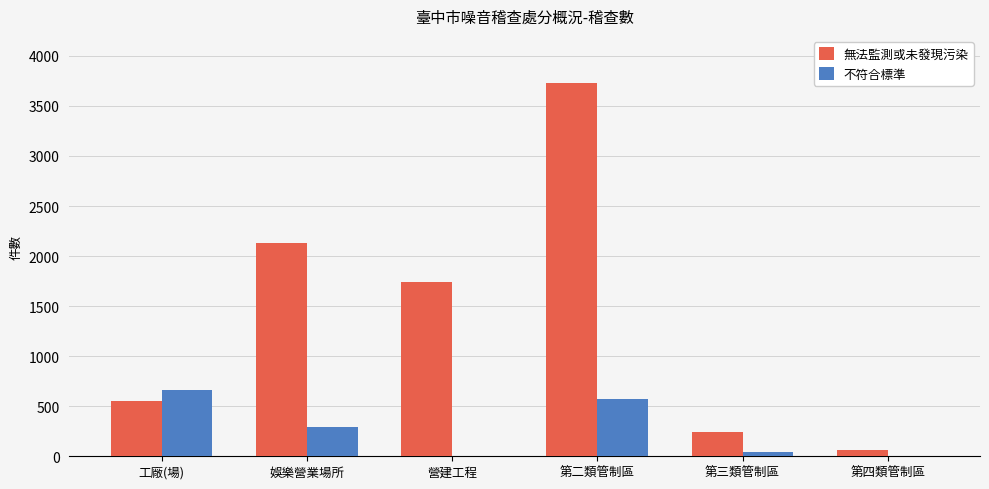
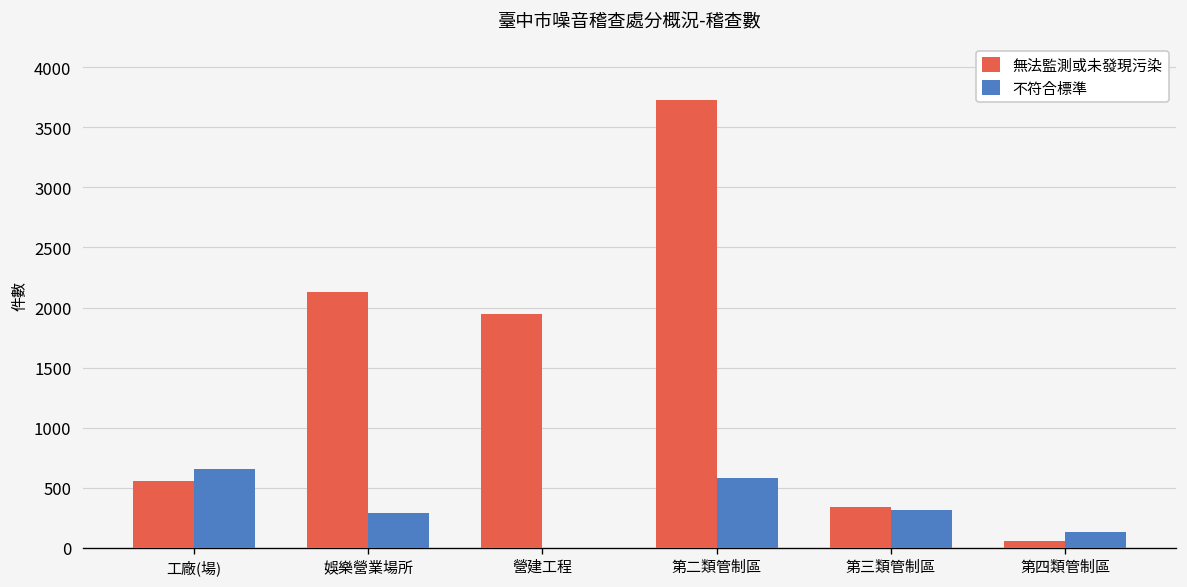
無法監測或未發現污染, 營建工程: 1740 -> 1940
無法監測或未發現污染, 第三類管制區: 240 -> 340
不符合標準, 第三類管制區: 50 -> 320
不符合標準, 第四類管制區: 10 -> 130
